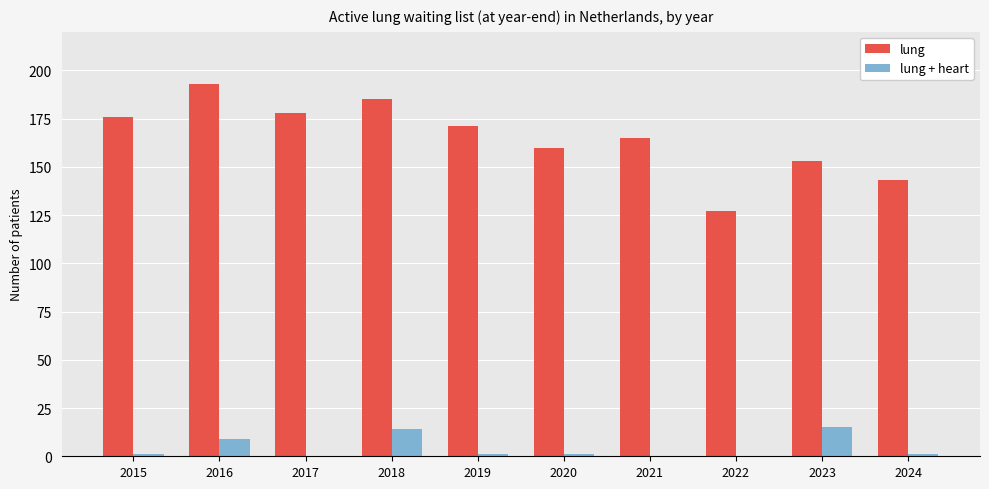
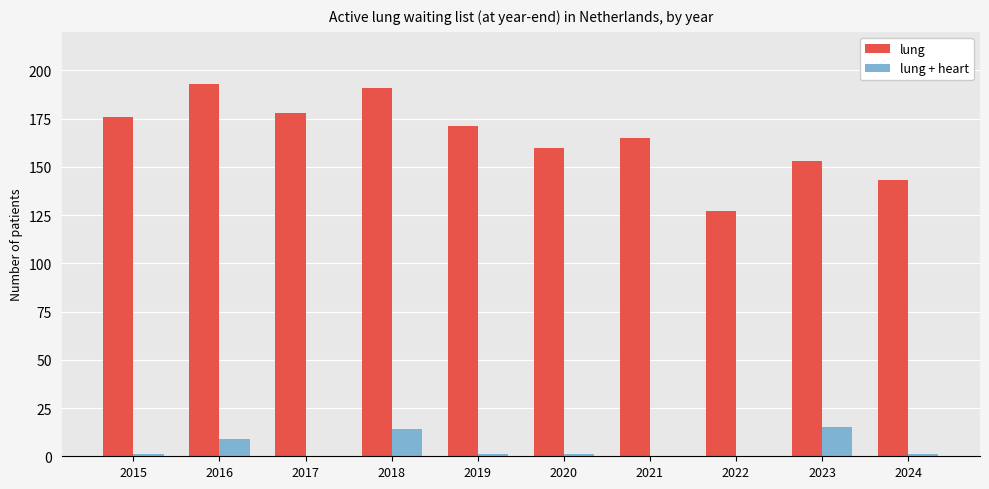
lung, 2018: 185 -> 191
